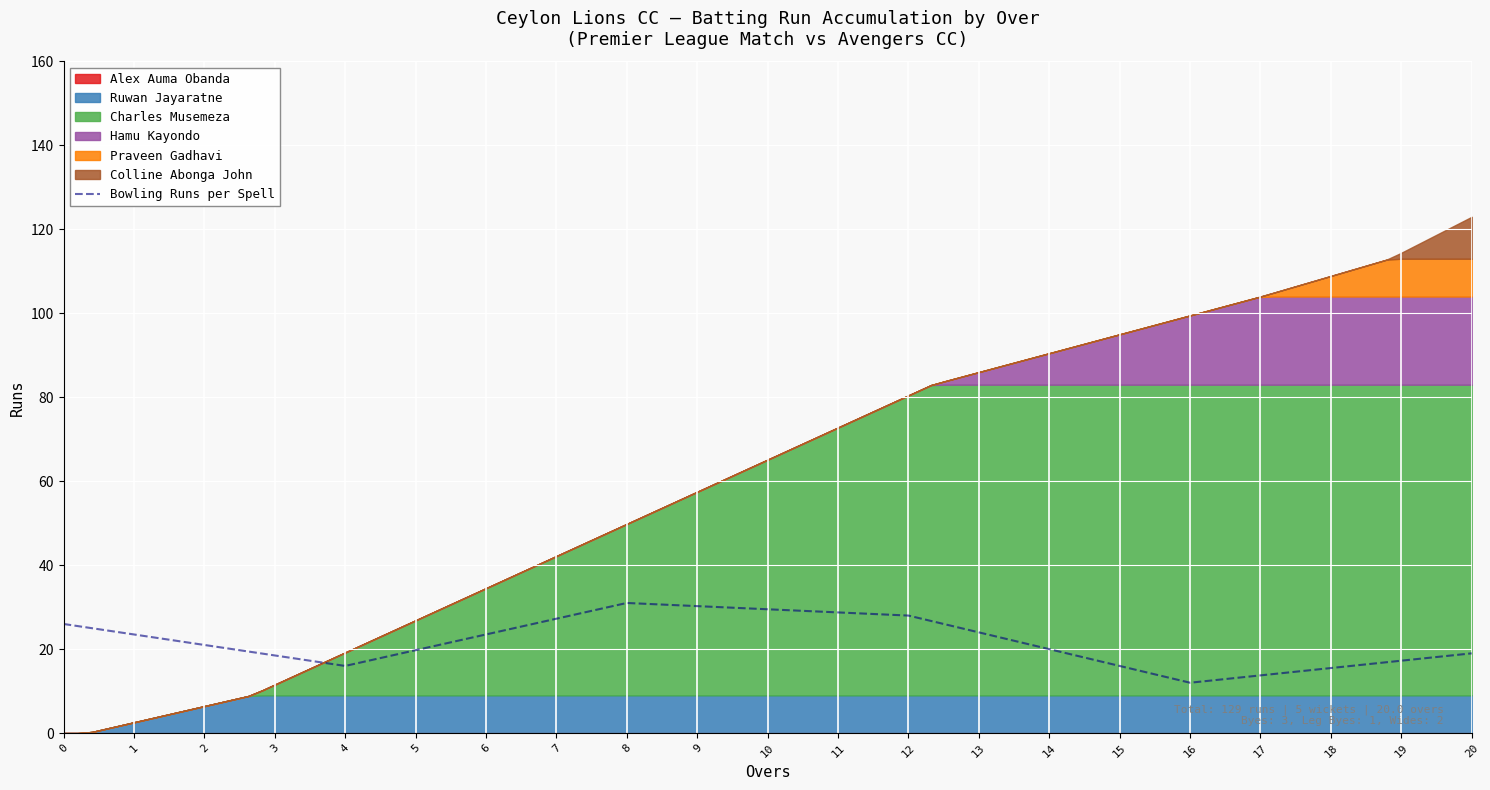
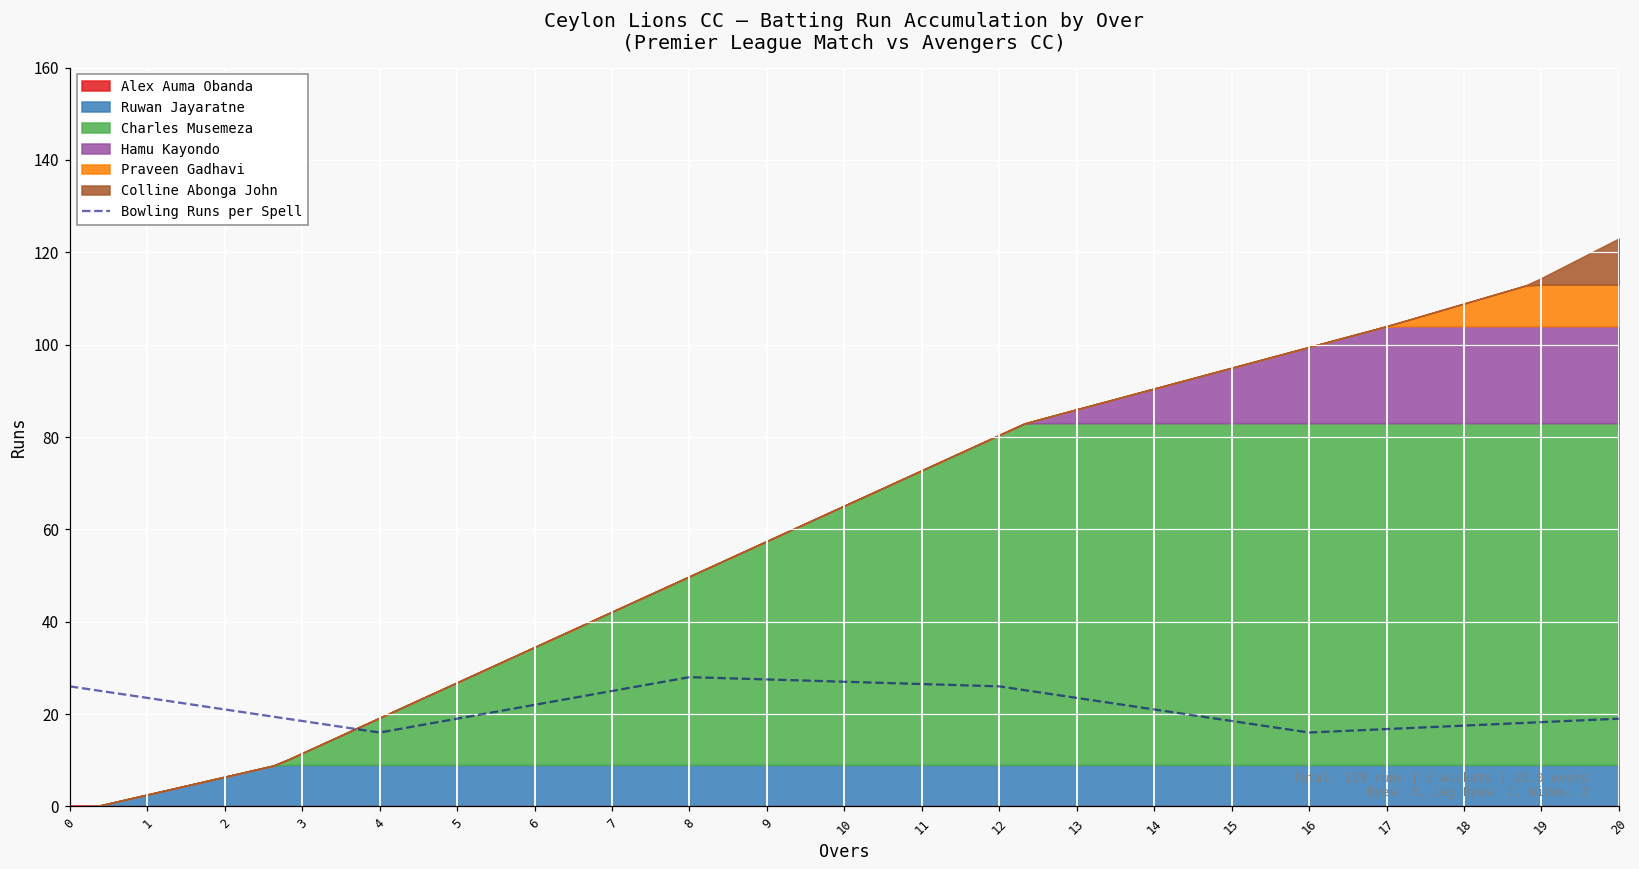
Bowling Runs per Spell, 8: 31 -> 28
Bowling Runs per Spell, 12: 28 -> 26
Bowling Runs per Spell, 16: 12 -> 16
